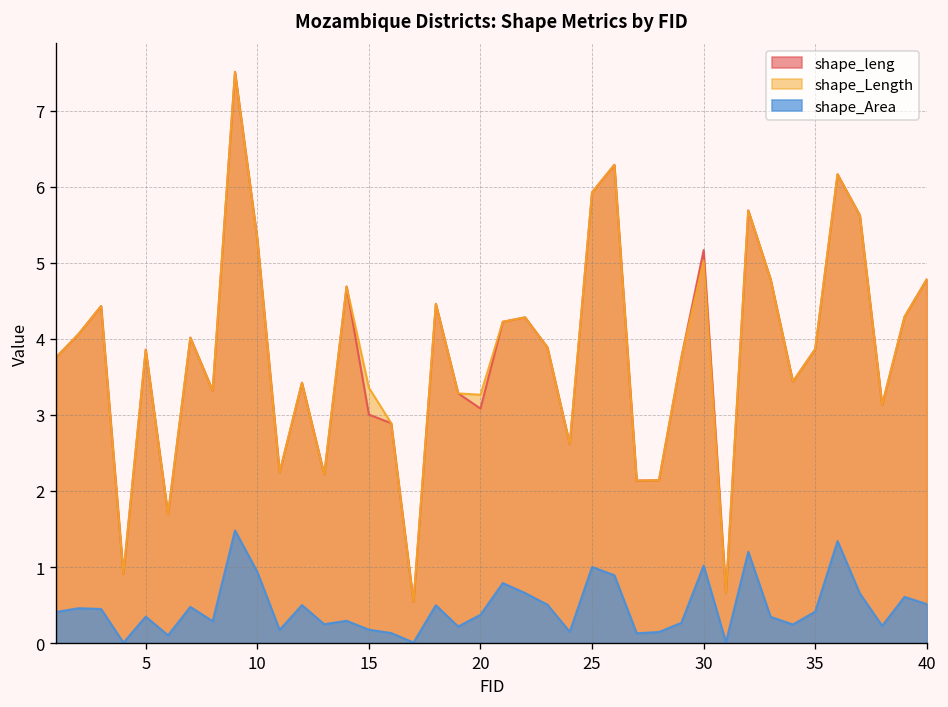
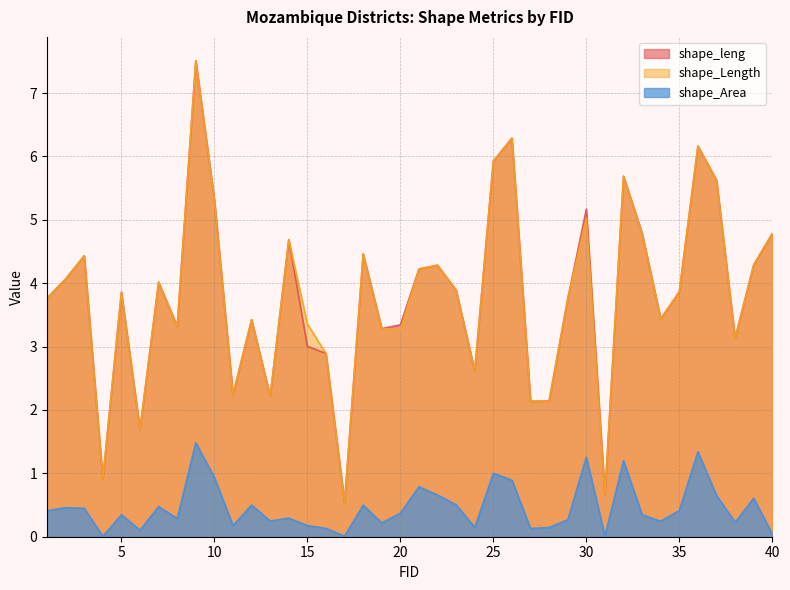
shape_leng, 20: 3.1 -> 3.3
shape_Area, 30: 1.0 -> 1.3
shape_Area, 40: 0.5 -> 0.0
